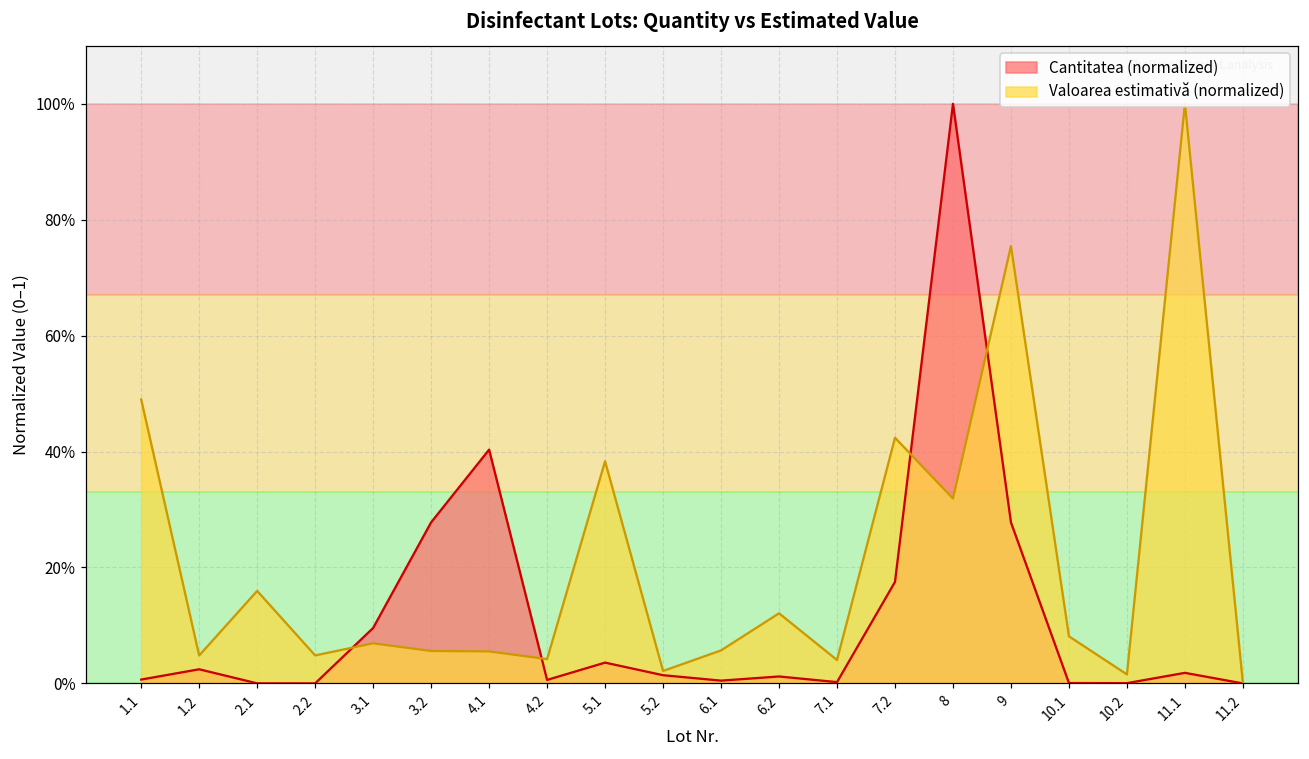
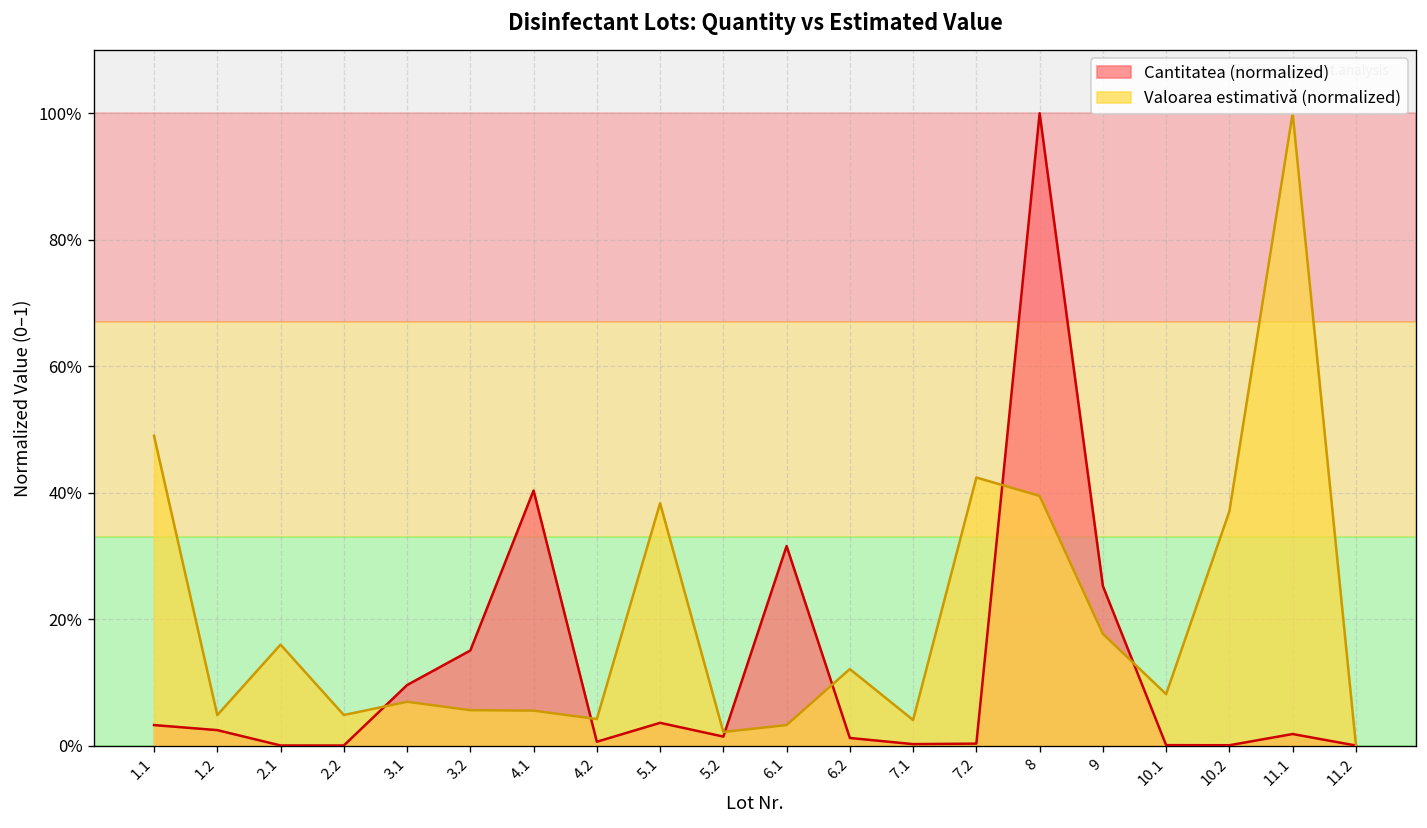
Cantitatea (normalized), 1.1: 1% -> 3%
Cantitatea (normalized), 3.2: 28% -> 15%
Cantitatea (normalized), 6.1: 0% -> 32%
Valoarea estimativă (normalized), 6.1: 6% -> 3%
Cantitatea (normalized), 7.2: 18% -> 0%
Valoarea estimativă (normalized), 8: 32% -> 39%
Cantitatea (normalized), 9: 28% -> 25%
Valoarea estimativă (normalized), 9: 75% -> 18%
Valoarea estimativă (normalized), 10.2: 2% -> 37%
